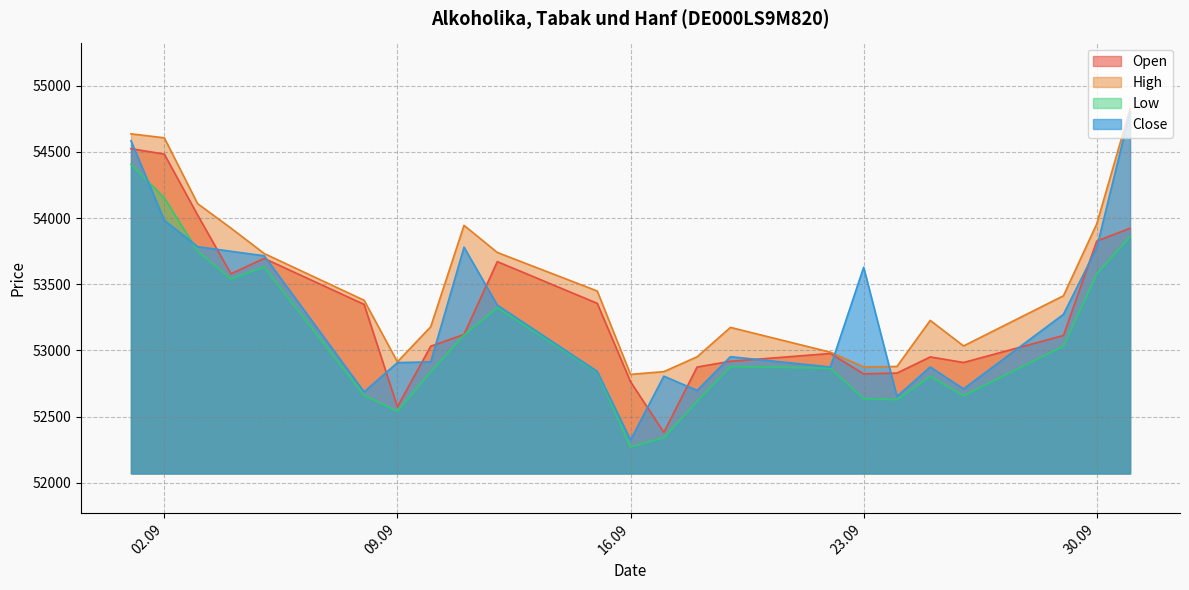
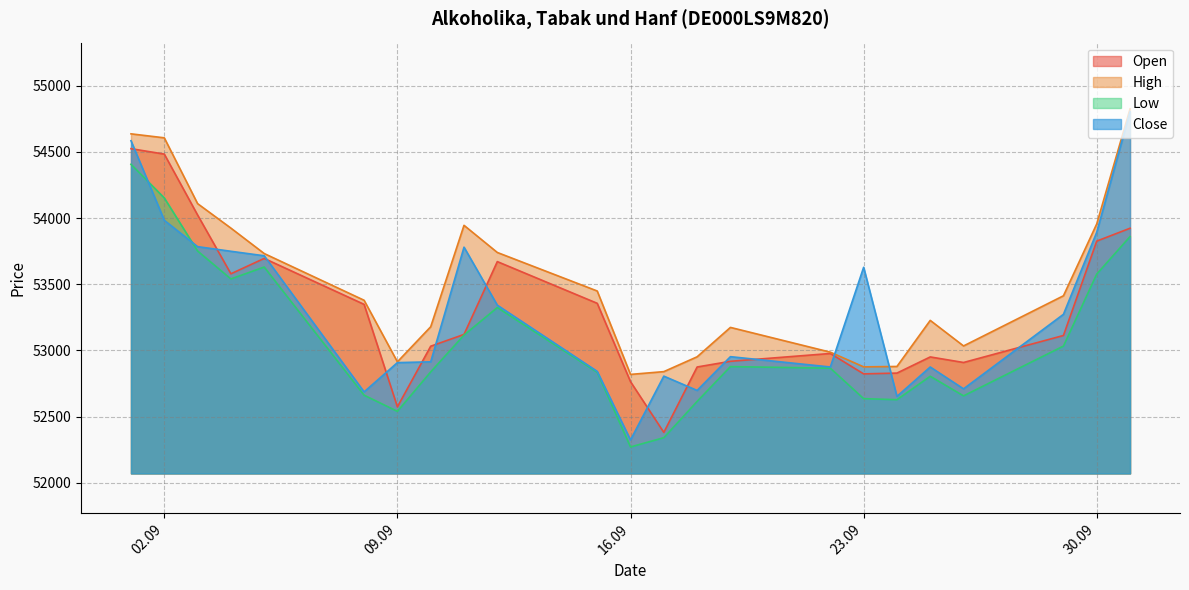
Close, 30.09: 53780 -> 53890
